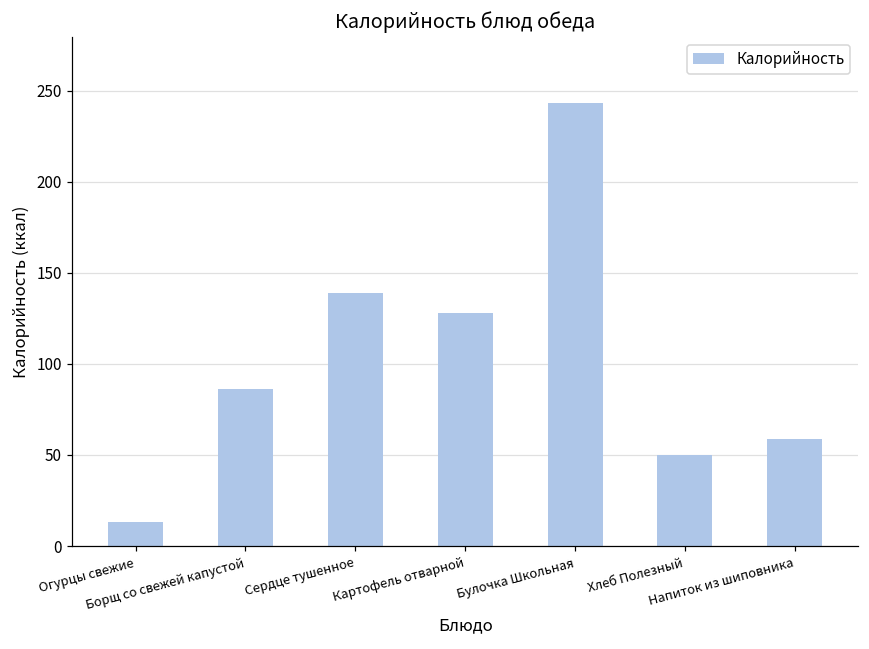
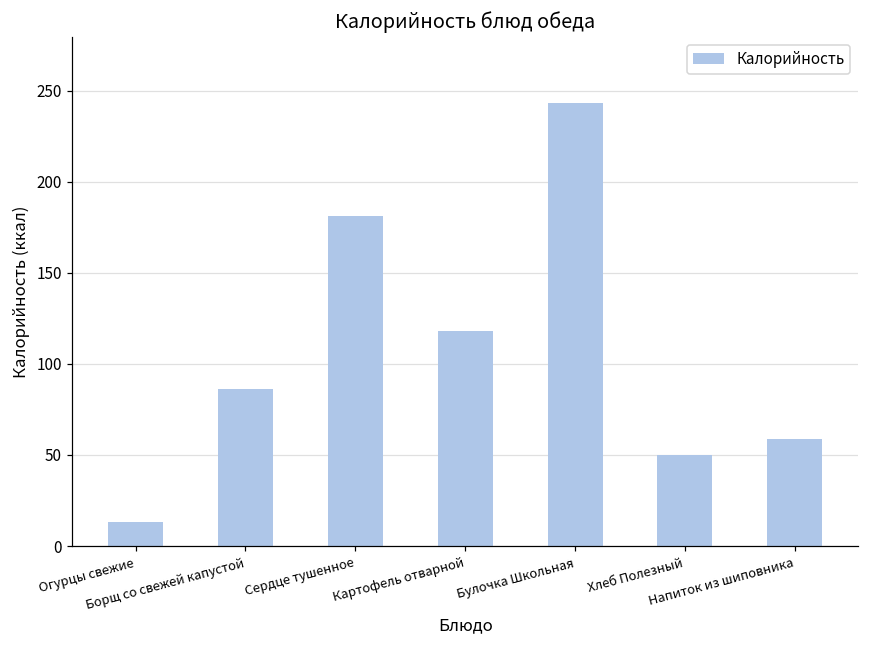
Сердце тушенное: 139 -> 181
Картофель отварной: 128 -> 118
